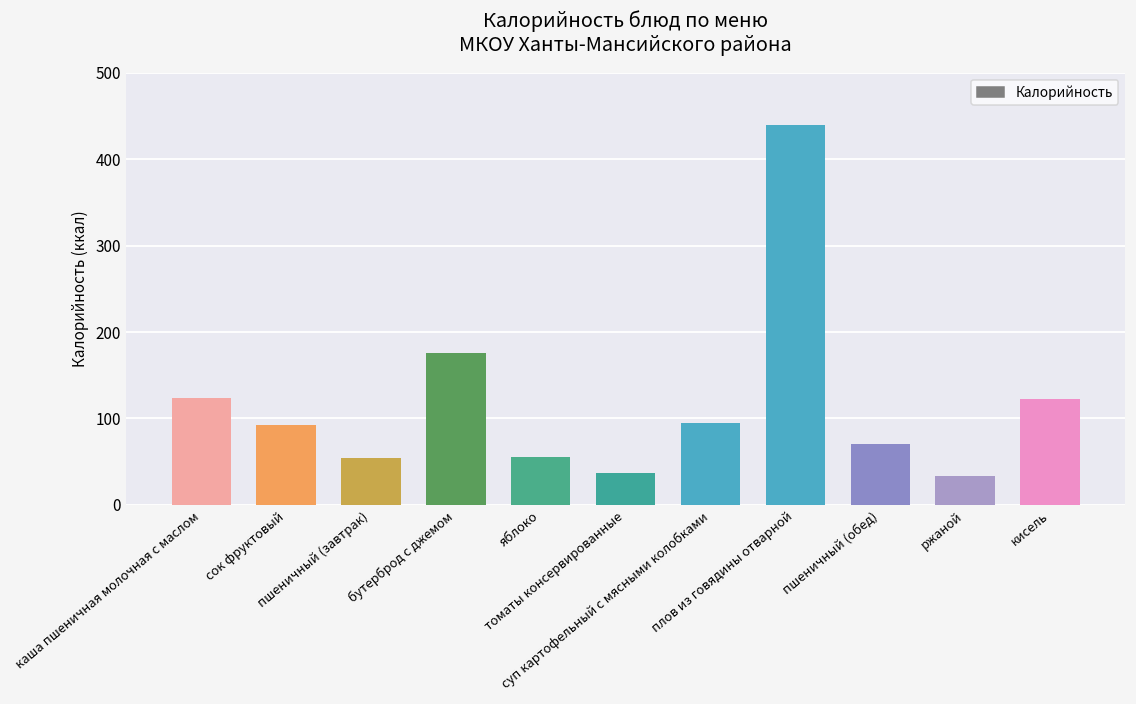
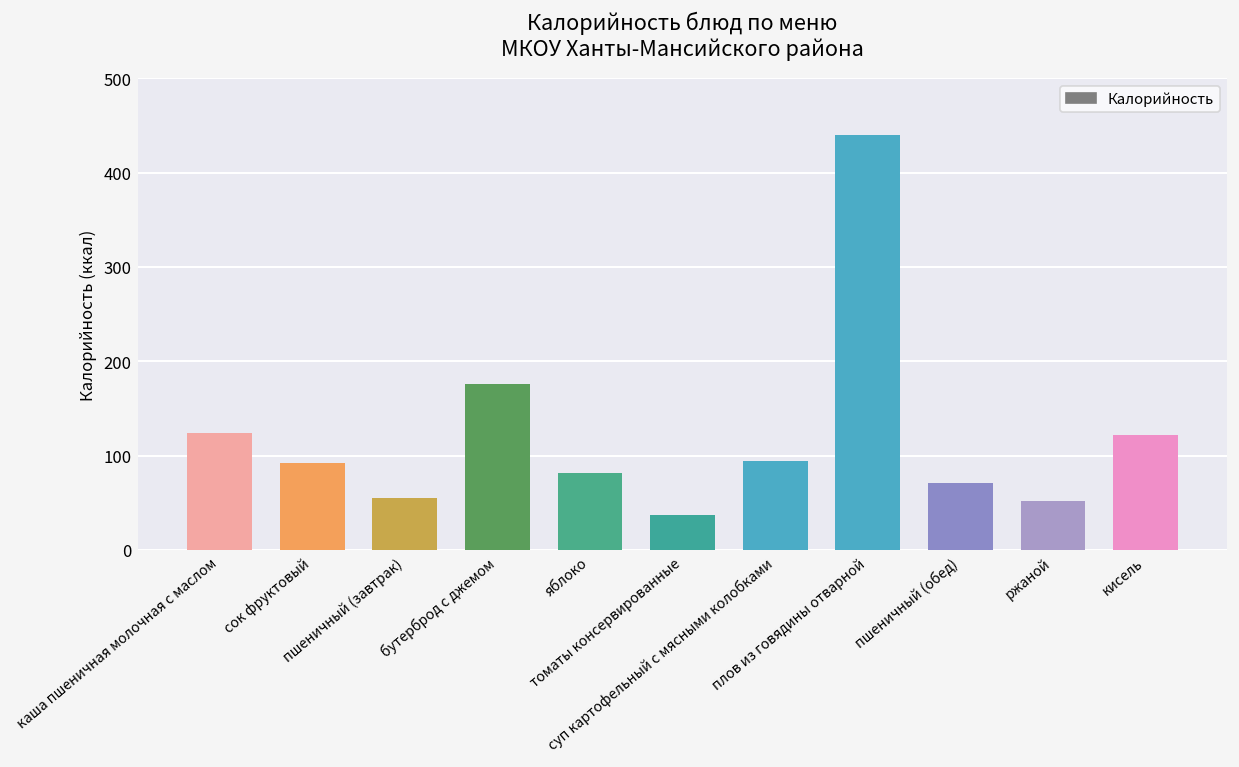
яблоко: 60 -> 80
ржаной: 30 -> 50
